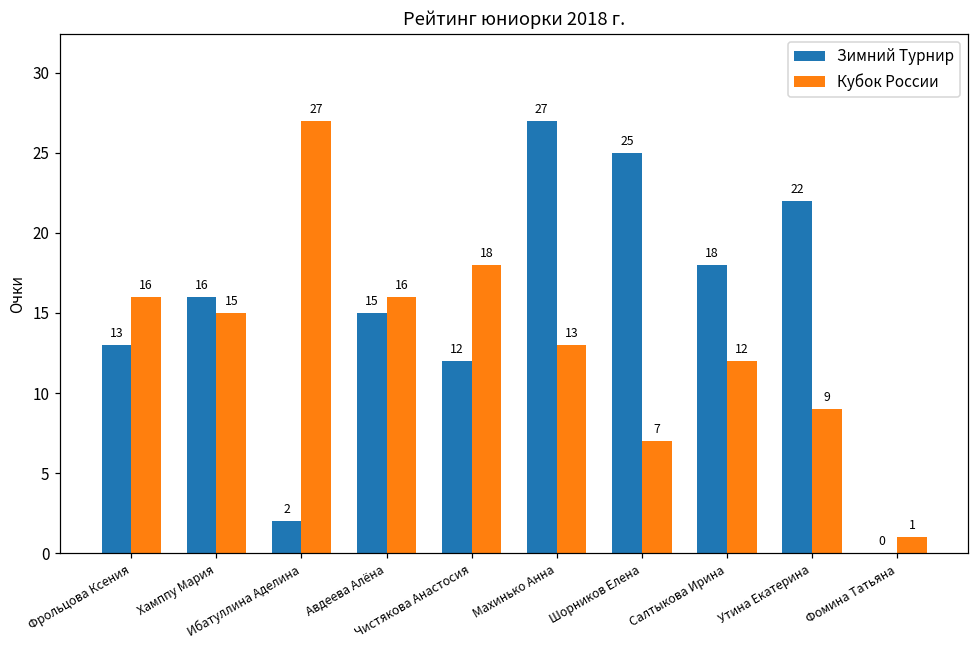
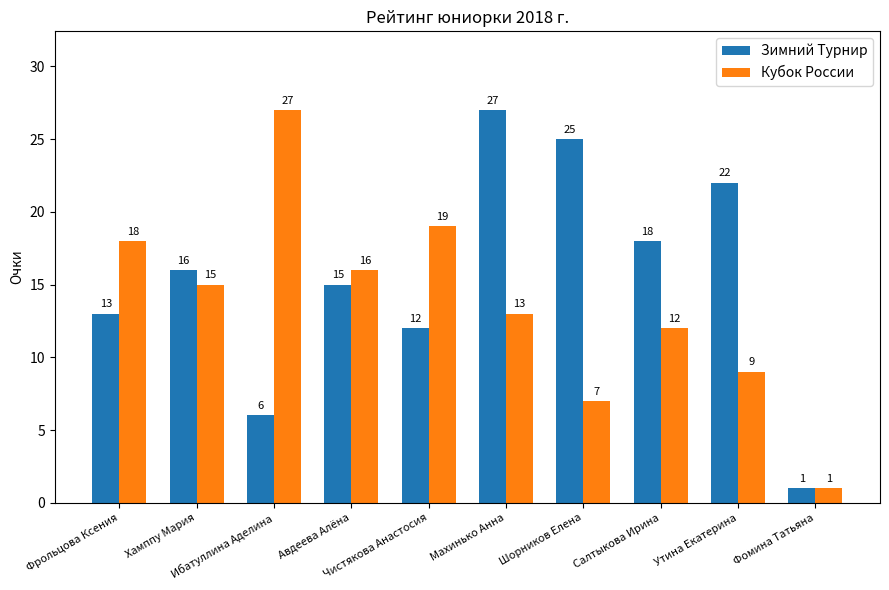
Кубок России, Фрольцова Ксения: 16 -> 18
Зимний Tурнир, Ибатуллина Аделина: 2 -> 6
Кубок России, Чистякова Анастосия: 18 -> 19
Зимний Tурнир, Фомина Татьяна: 0 -> 1
